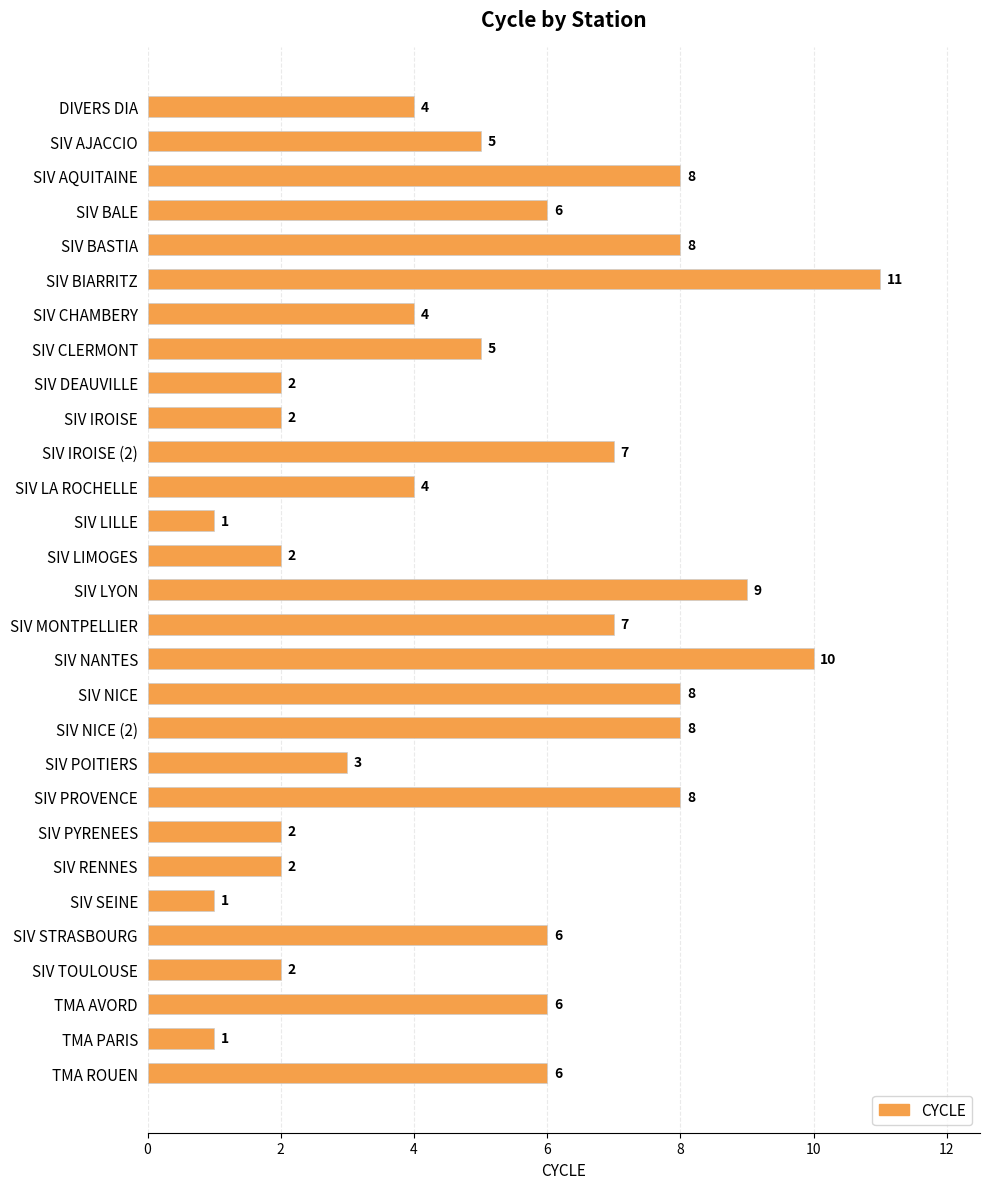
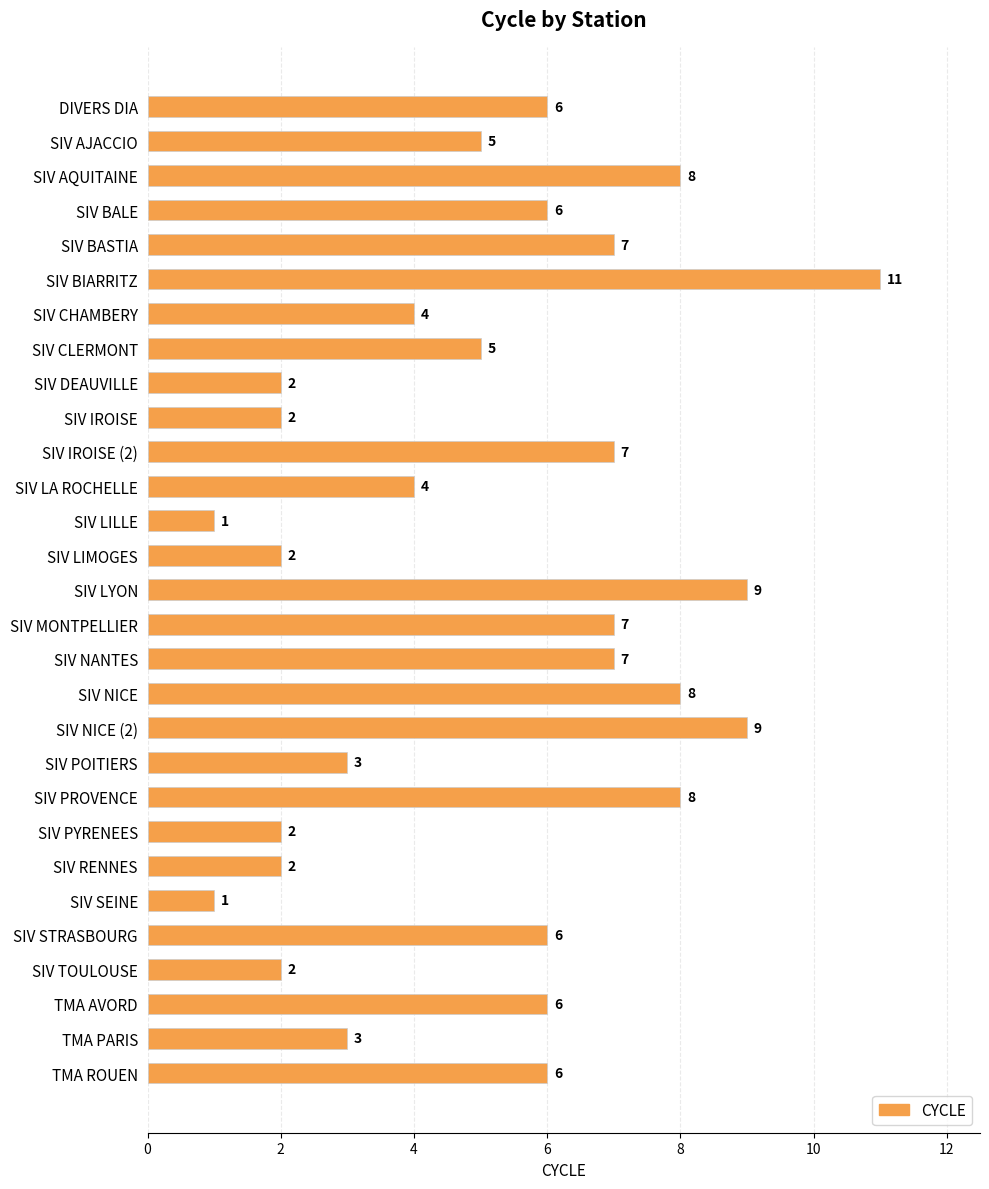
DIVERS DIA: 4 -> 6
SIV BASTIA: 8 -> 7
SIV NANTES: 10 -> 7
SIV NICE (2): 8 -> 9
TMA PARIS: 1 -> 3
